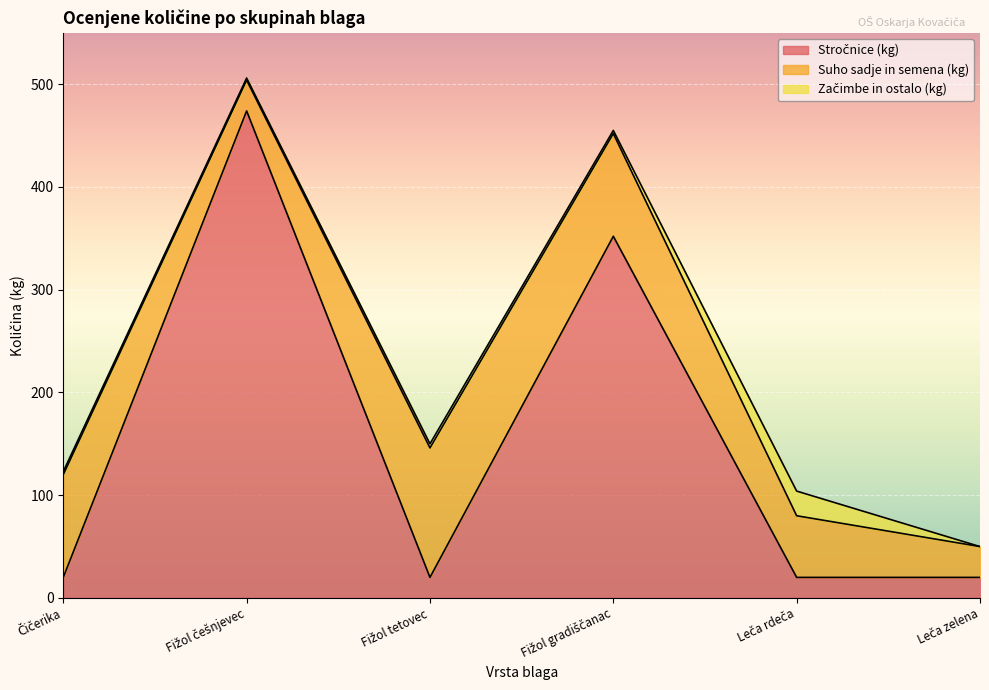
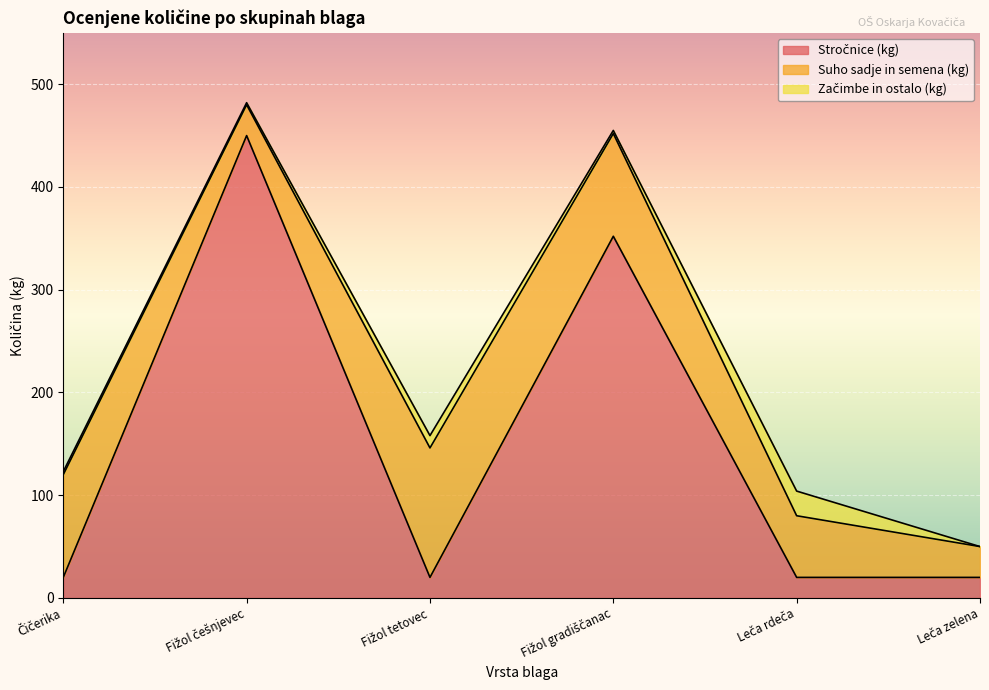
Stročnice (kg), Fižol češnjevec: 474 -> 450
Začimbe in ostalo (kg), Fižol tetovec: 4 -> 12
